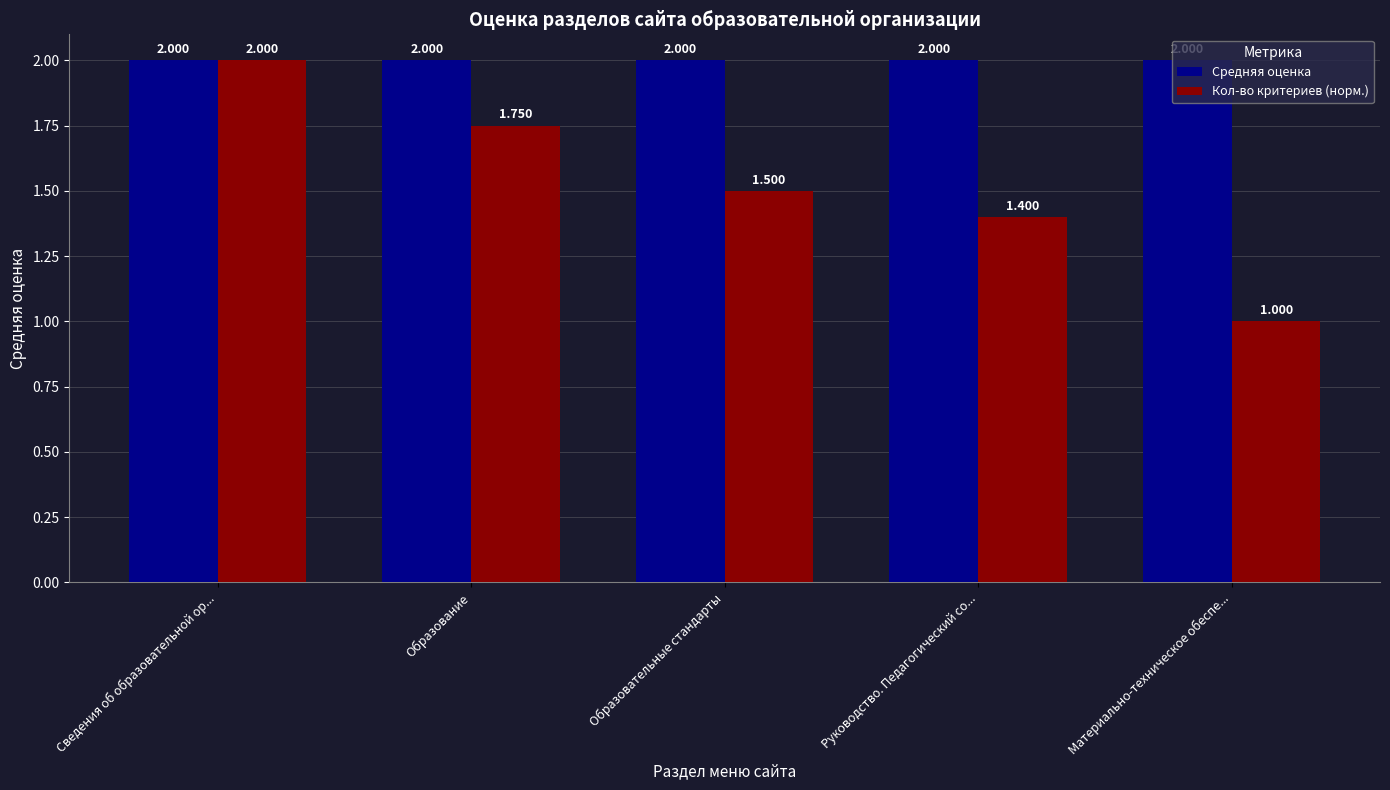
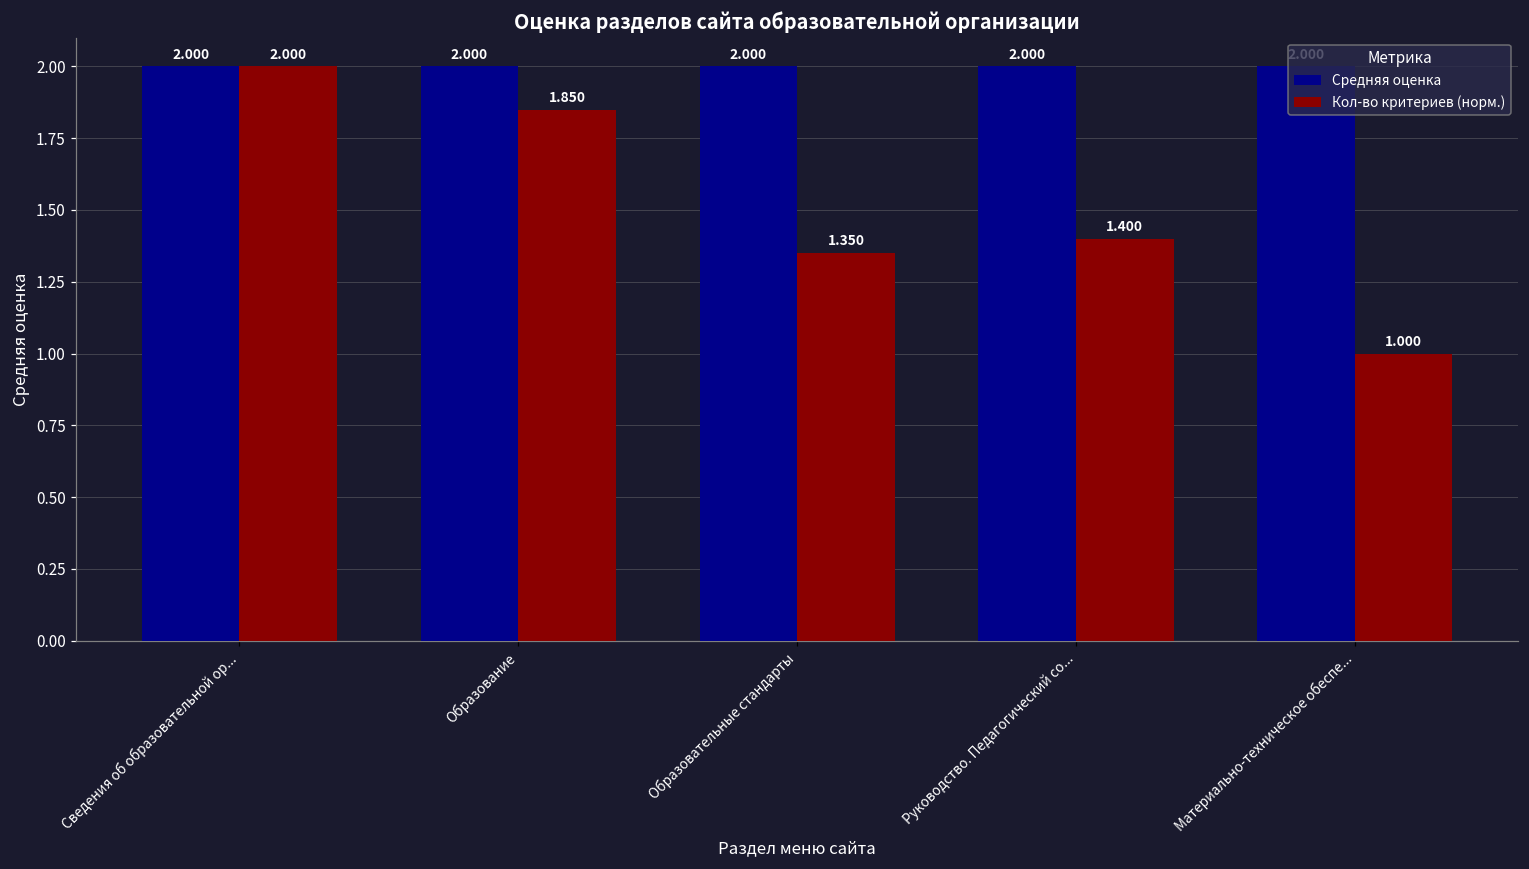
Кол-во критериев (норм.), Образование: 1.750 -> 1.850
Кол-во критериев (норм.), Образовательные стандарты: 1.500 -> 1.350
